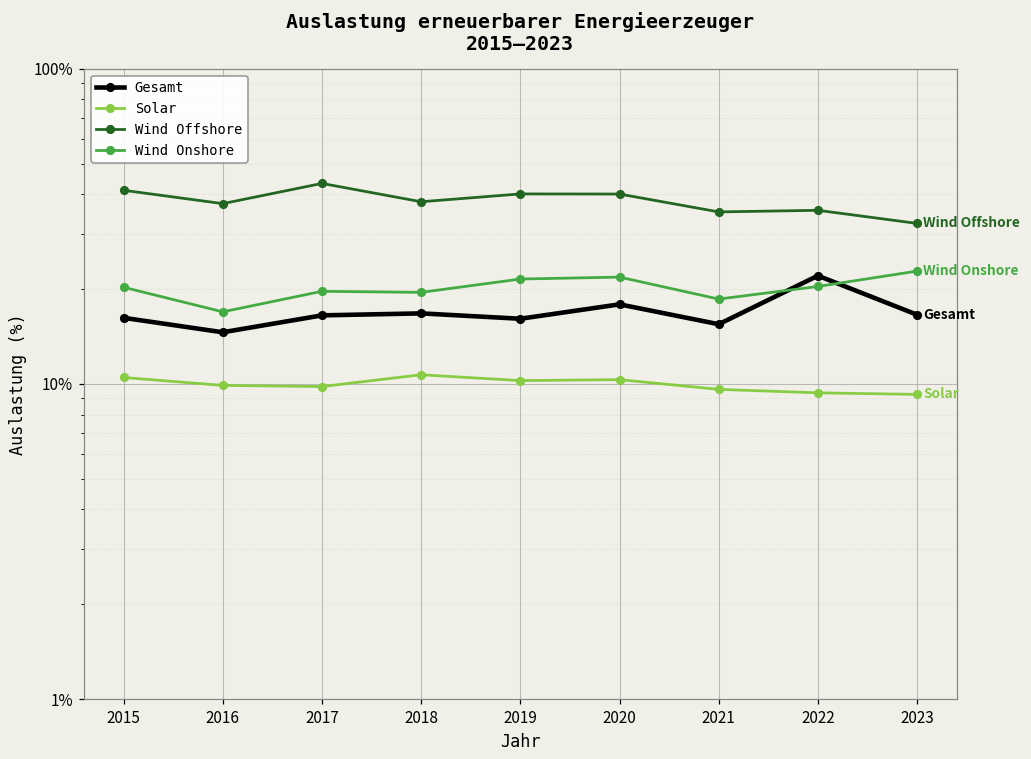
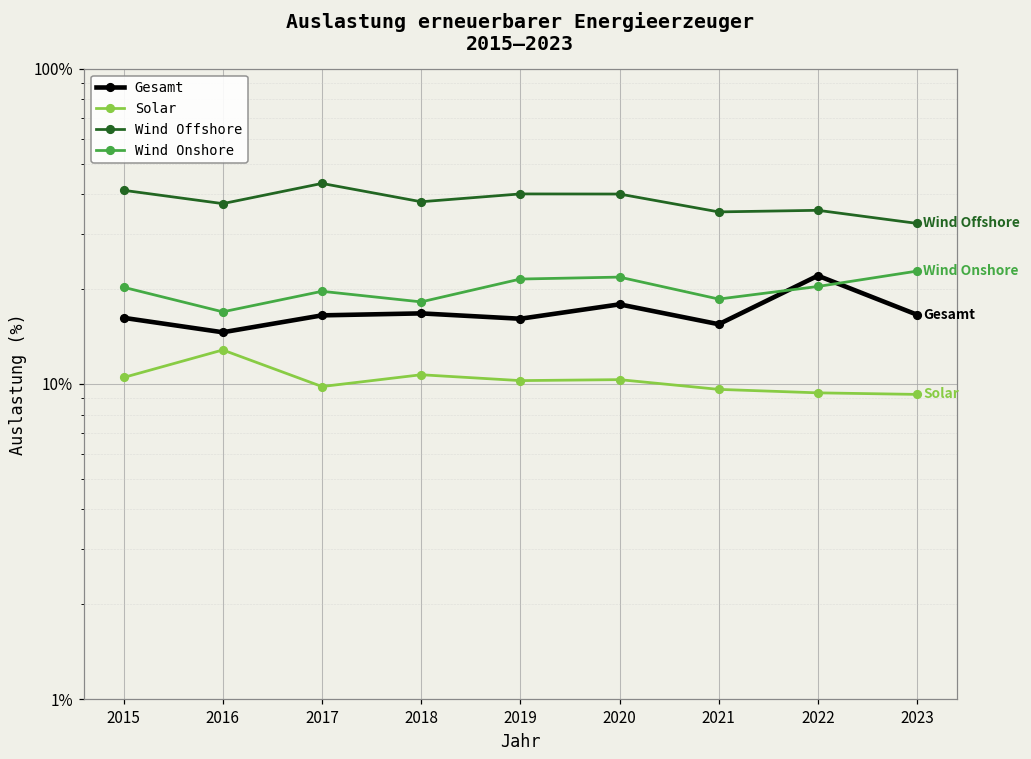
Solar, 2016: 9.9% -> 13%
Wind Onshore, 2018: 20% -> 18%
